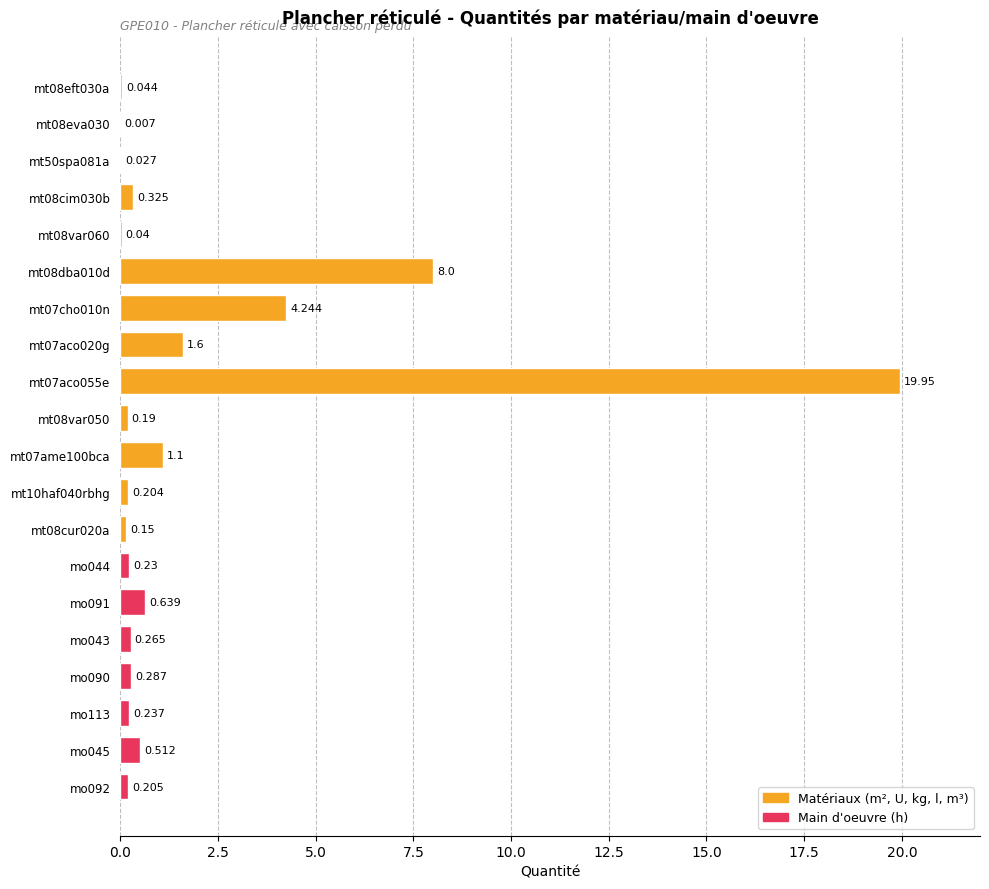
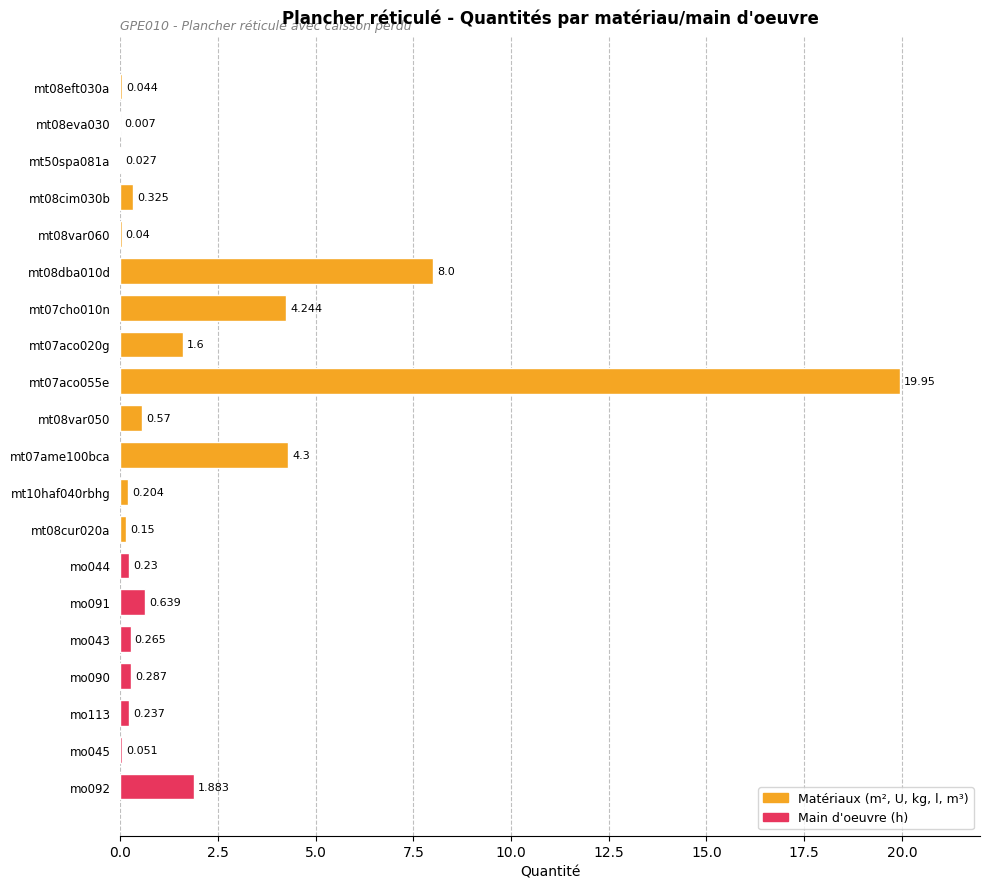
mt08var050: 0.19 -> 0.57
mt07ame100bca: 1.1 -> 4.3
mo045: 0.512 -> 0.051
mo092: 0.205 -> 1.883
